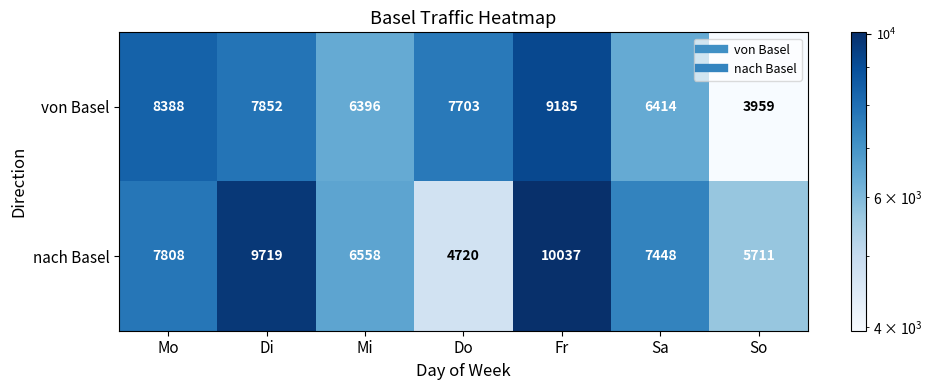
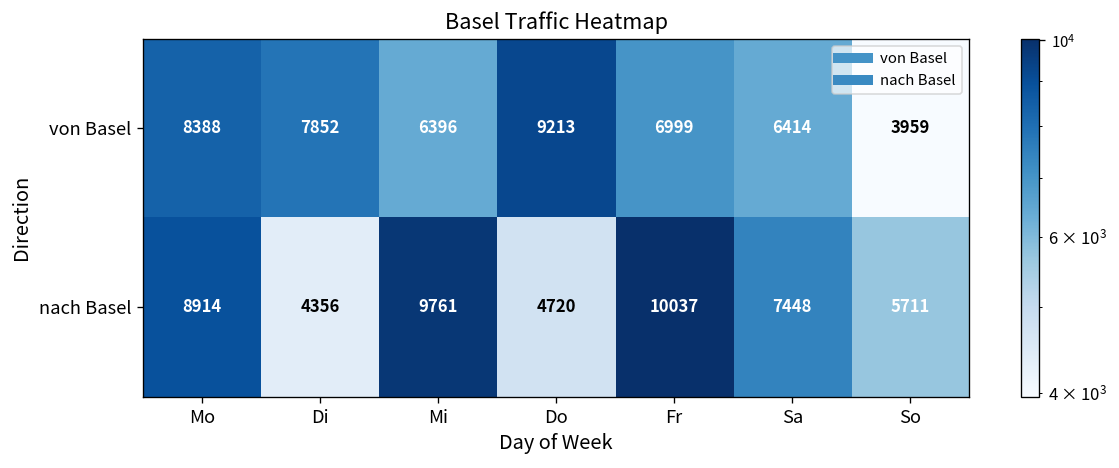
von Basel, Do: 7703 -> 9213
von Basel, Fr: 9185 -> 6999
nach Basel, Mo: 7808 -> 8914
nach Basel, Di: 9719 -> 4356
nach Basel, Mi: 6558 -> 9761
